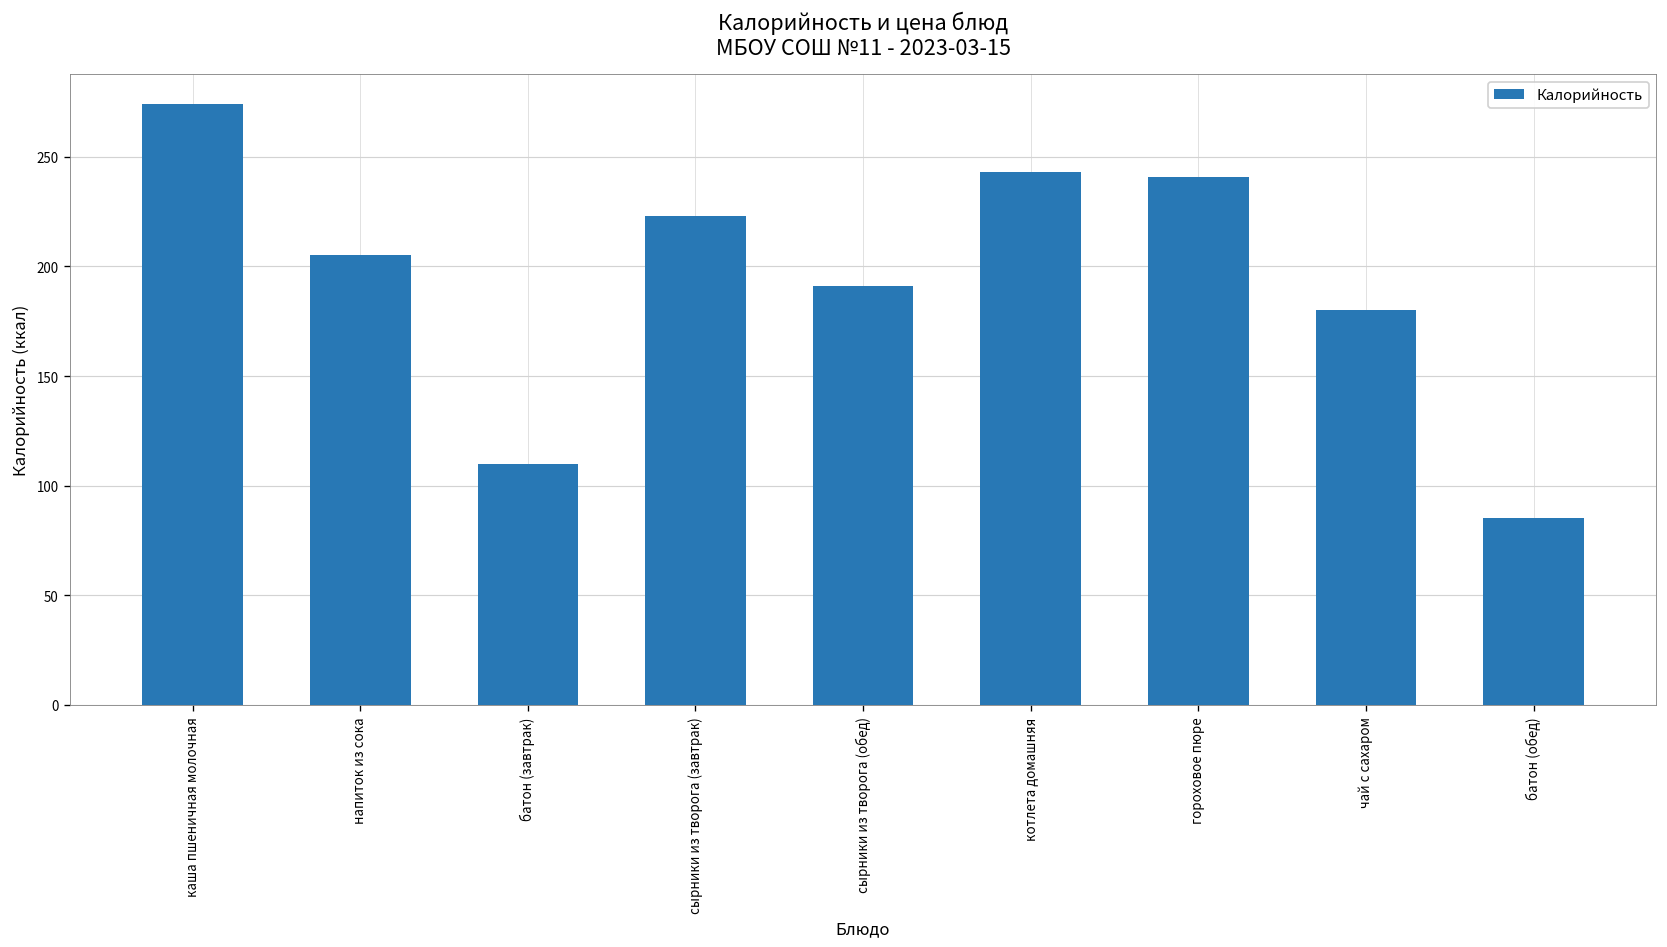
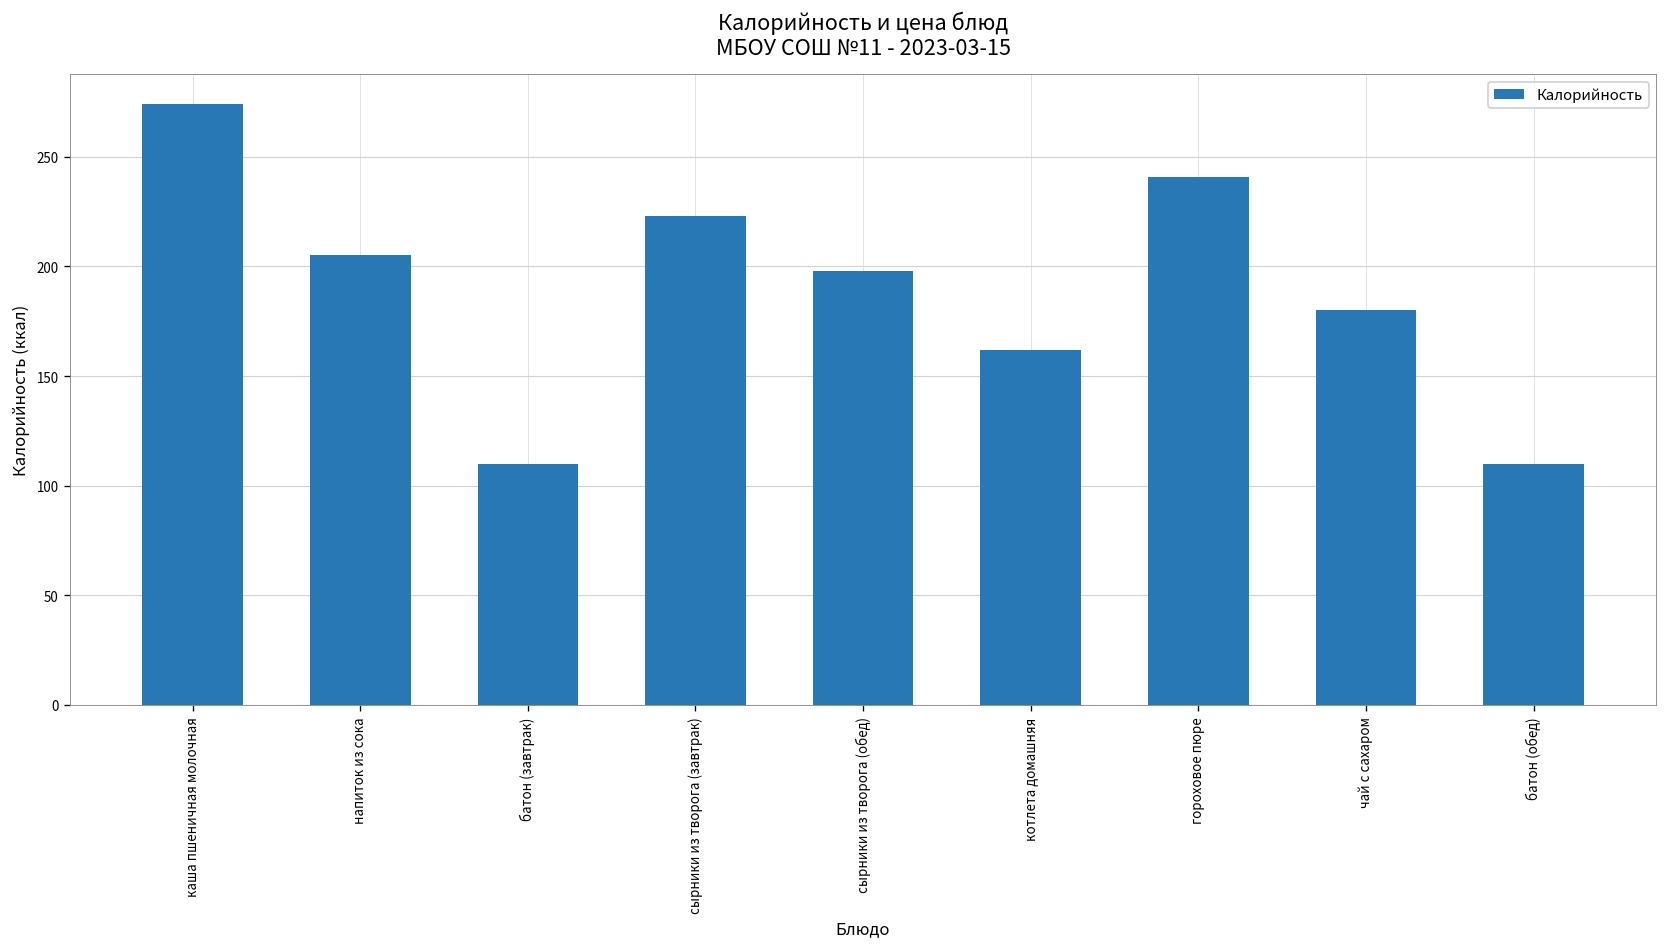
сырники из творога (обед): 191 -> 198
котлета домашняя: 243 -> 162
батон (обед): 85 -> 110
